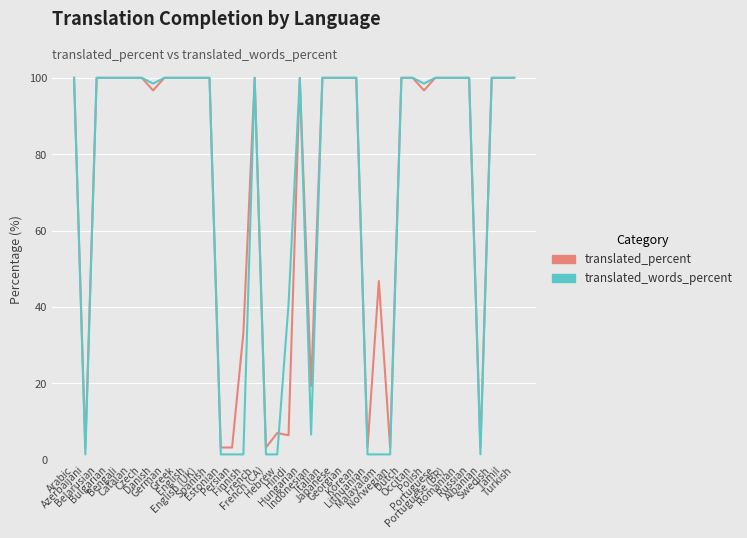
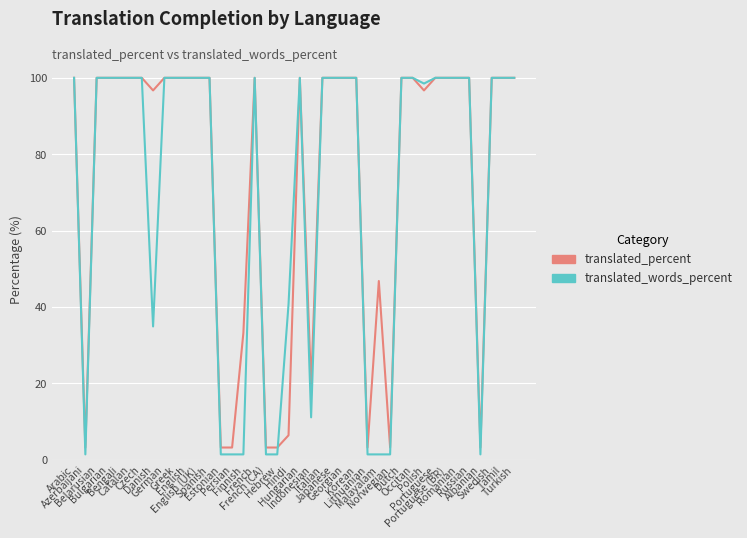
translated_words_percent, Danish: 99 -> 35
translated_percent, Hebrew: 7 -> 3
translated_words_percent, Indonesian: 7 -> 11
